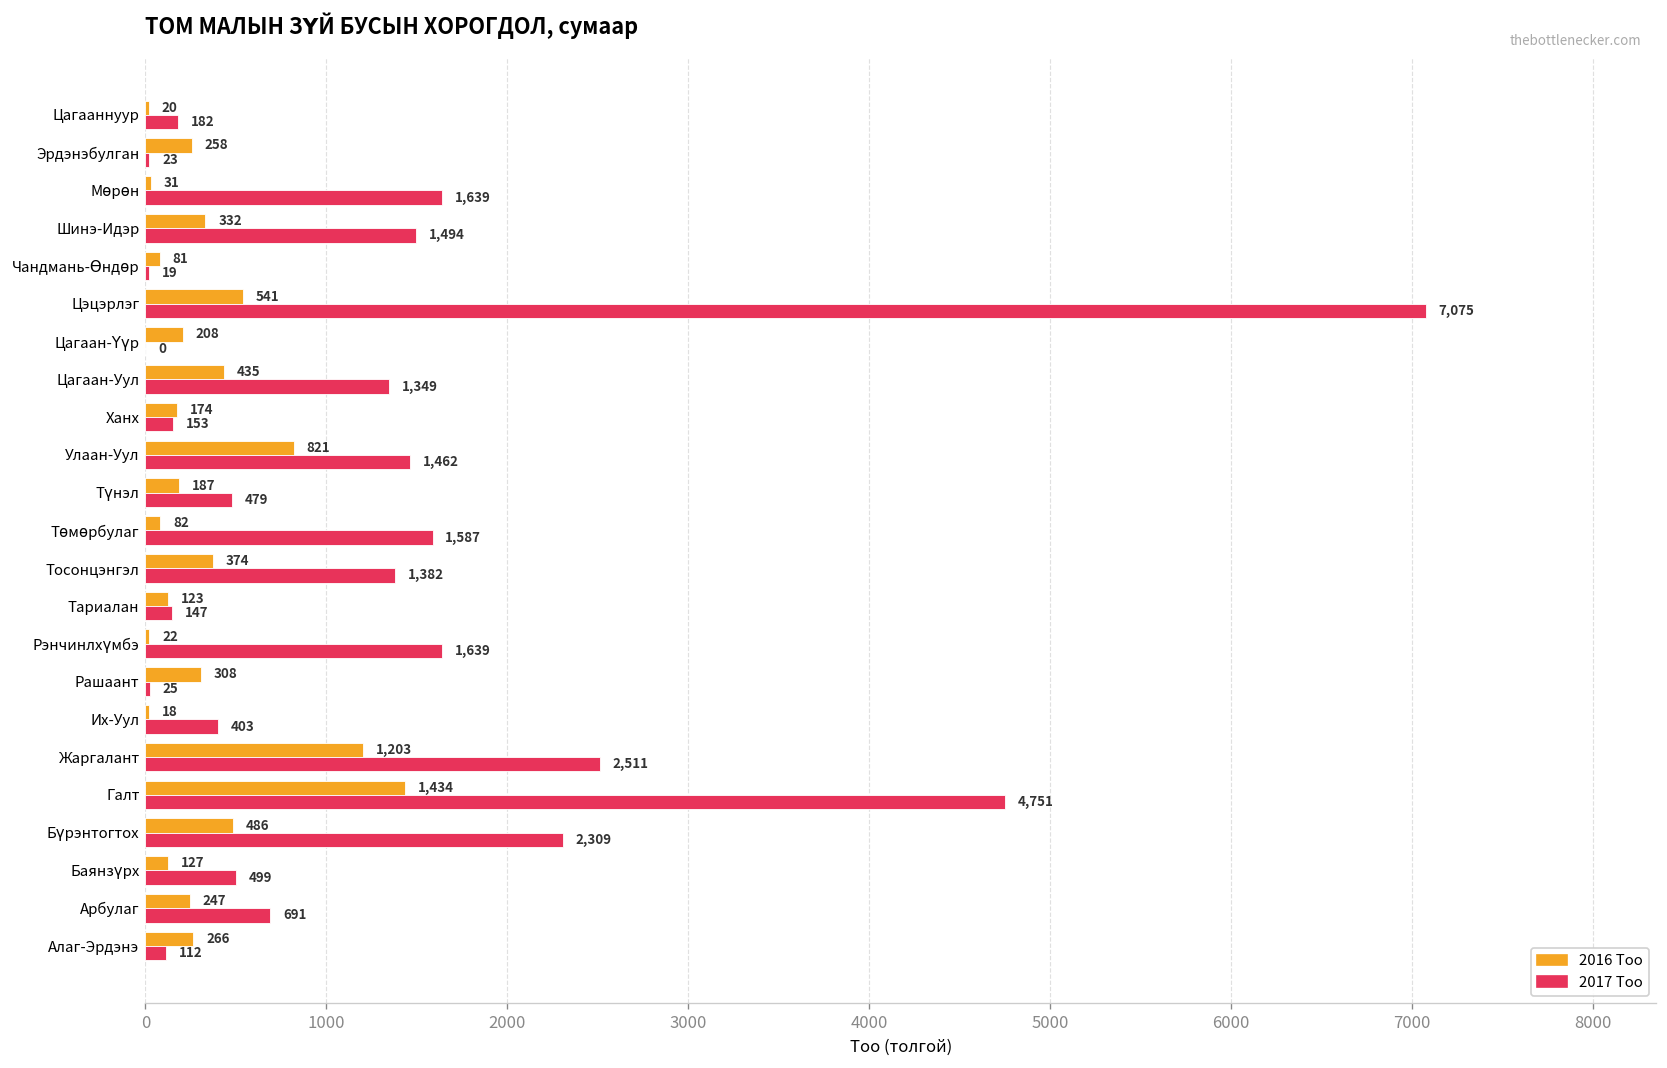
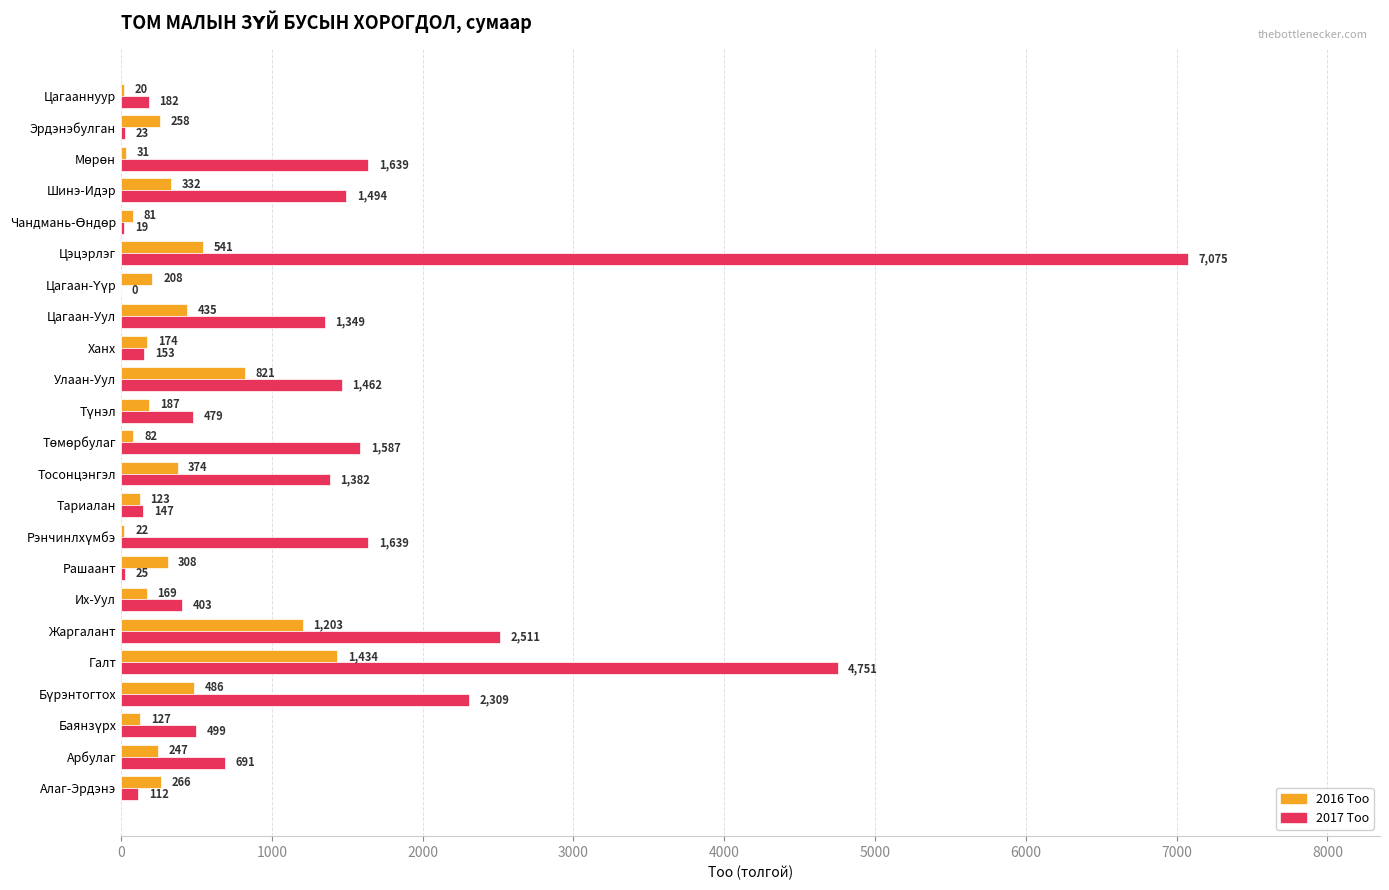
2016 Тоо, Их-Уул: 18 -> 169
